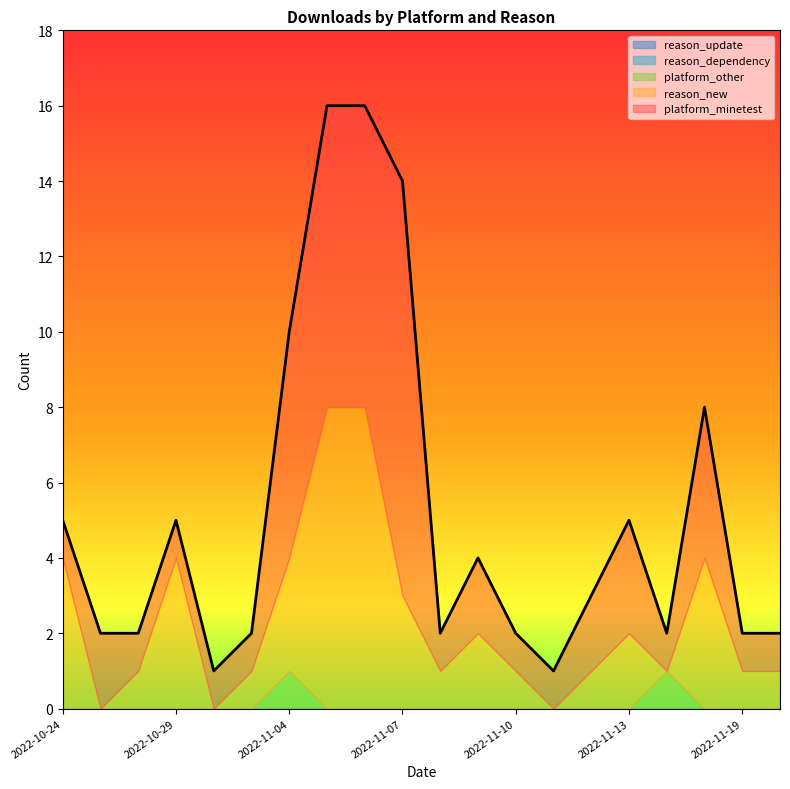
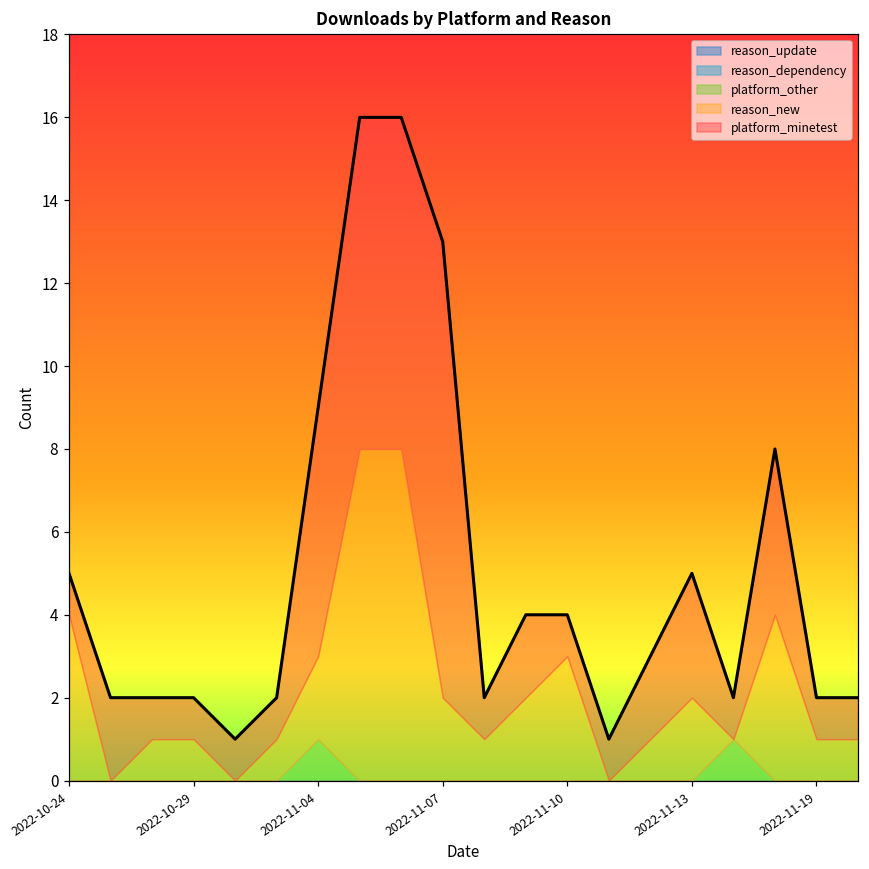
reason_new, 2022-10-29: 4 -> 1
reason_new, 2022-11-04: 3 -> 2
reason_new, 2022-11-07: 3 -> 2
reason_new, 2022-11-10: 1 -> 3
